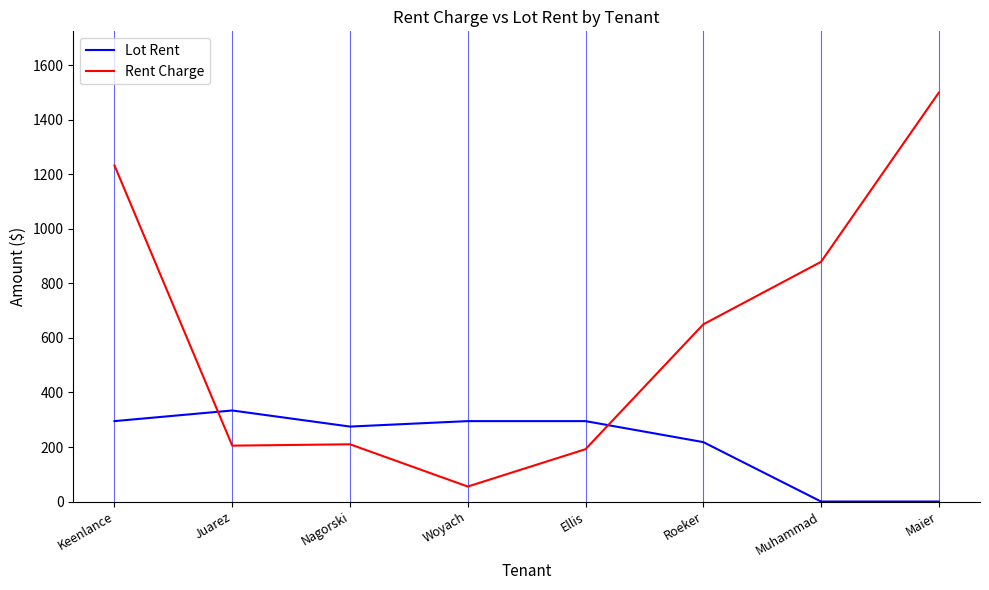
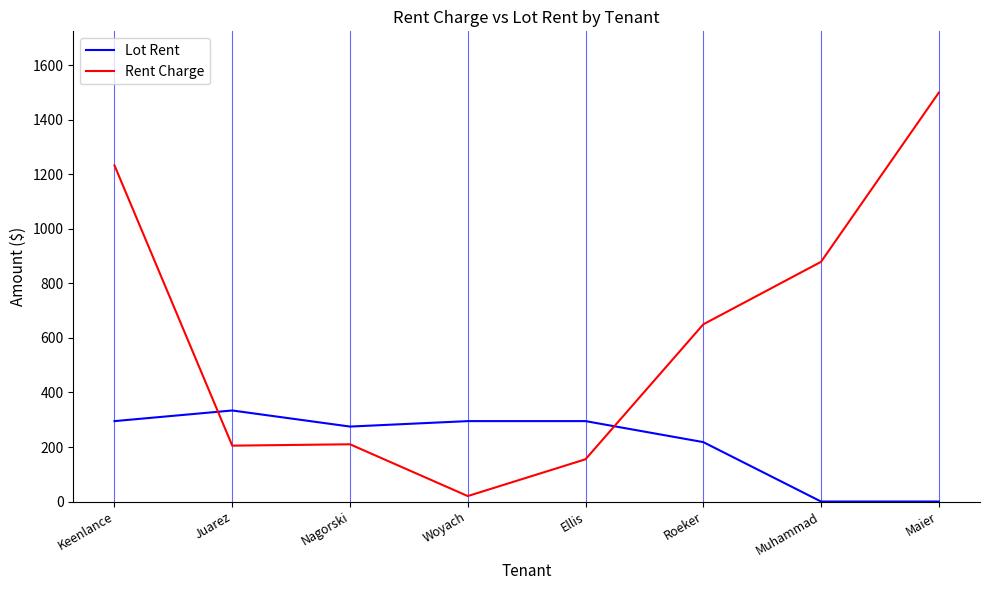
Rent Charge, Woyach: 60 -> 20
Rent Charge, Ellis: 190 -> 160
